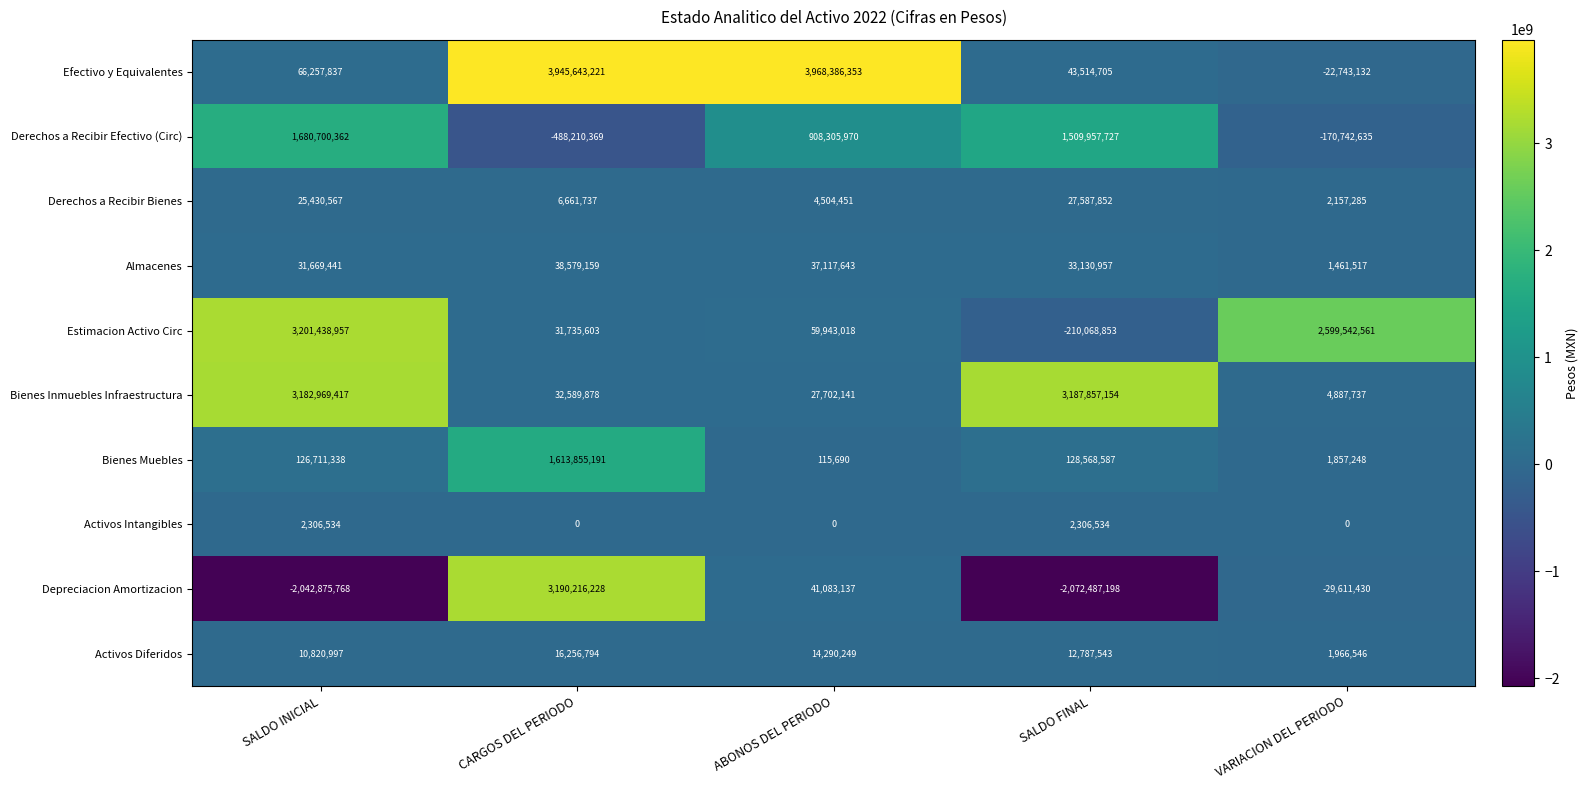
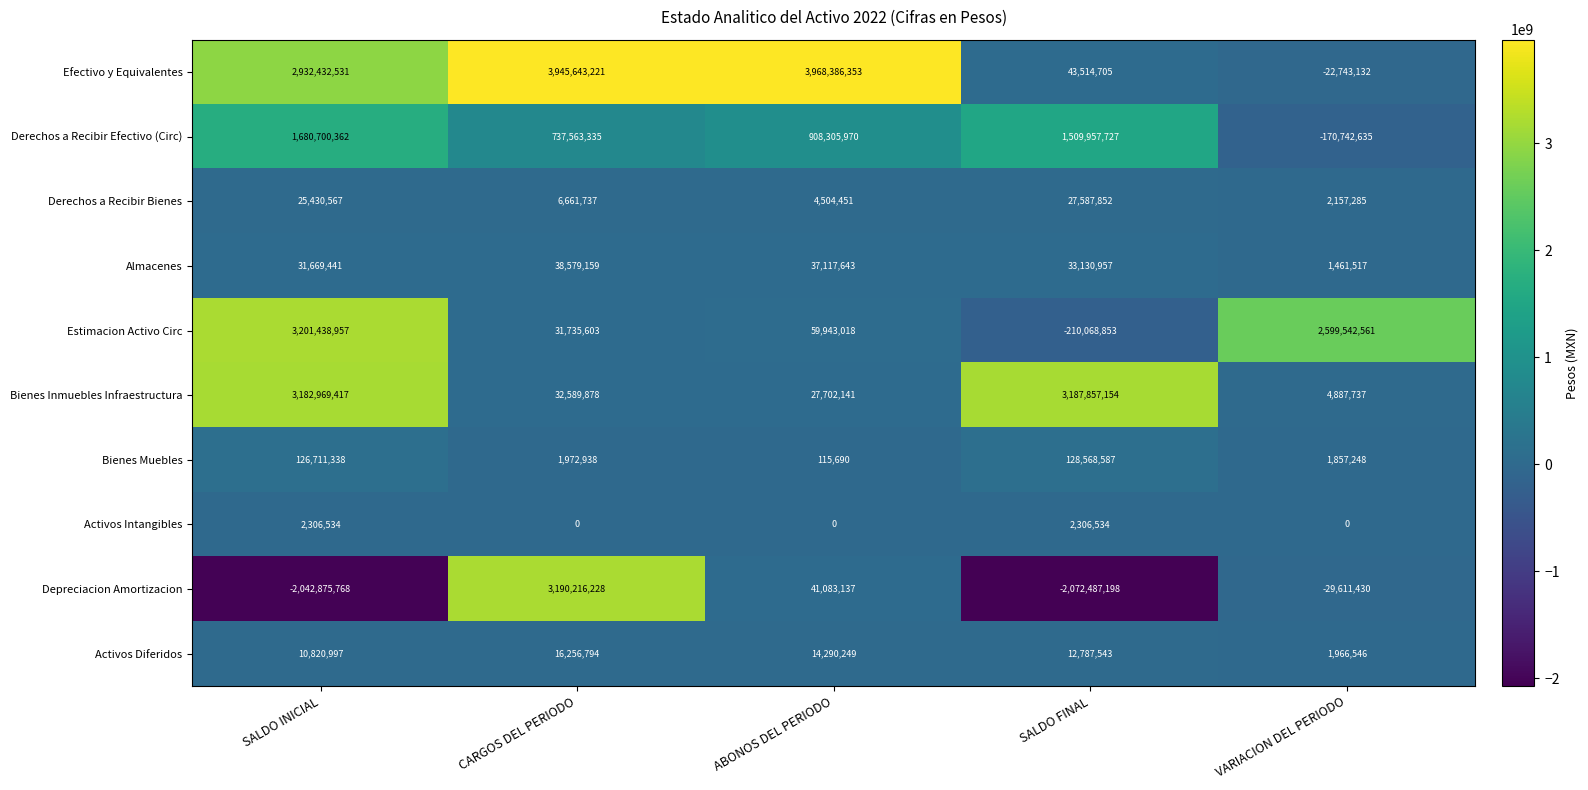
Efectivo y Equivalentes, SALDO INICIAL: 66,257,837 -> 2,932,432,531
Derechos a Recibir Efectivo (Circ), CARGOS DEL PERIODO: -488,210,369 -> 737,563,335
Bienes Muebles, CARGOS DEL PERIODO: 1,613,855,191 -> 1,972,938
